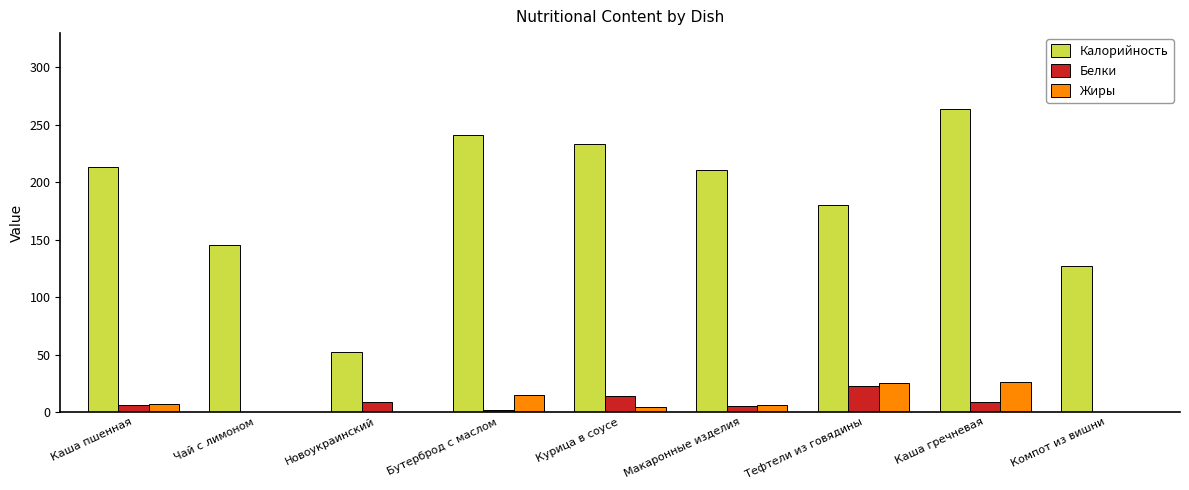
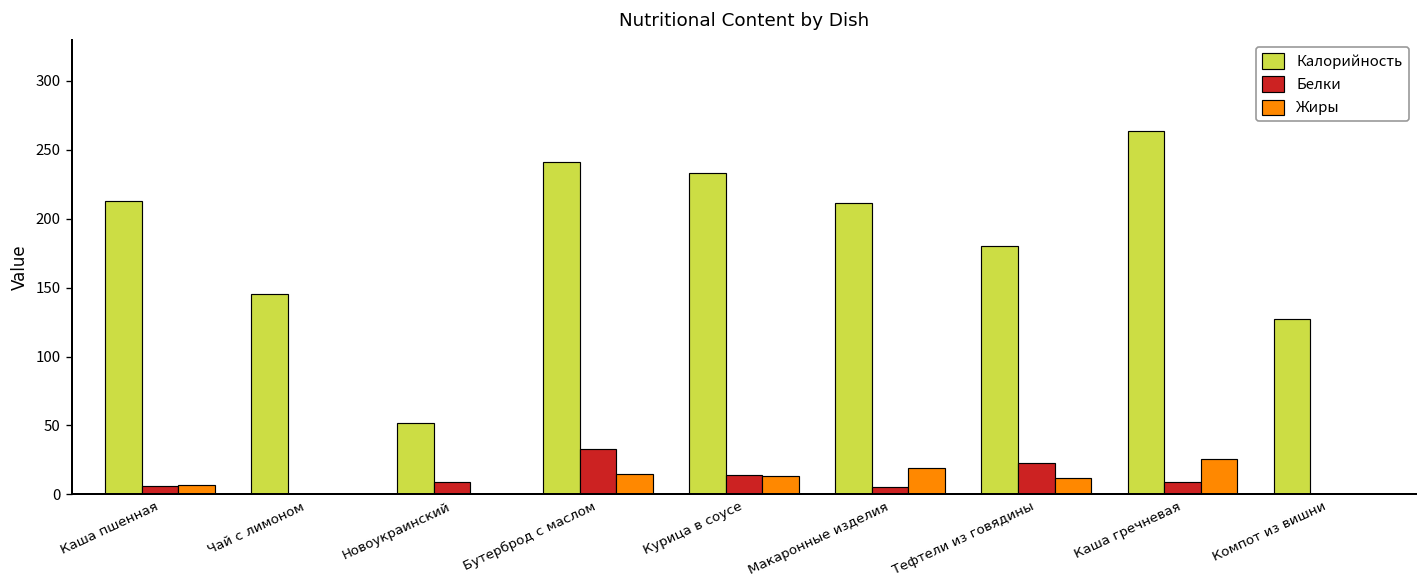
Белки, Бутерброд с маслом: 2 -> 33
Жиры, Курица в соусе: 4 -> 13
Жиры, Макаронные изделия: 6 -> 19
Жиры, Тефтели из говядины: 25 -> 12
